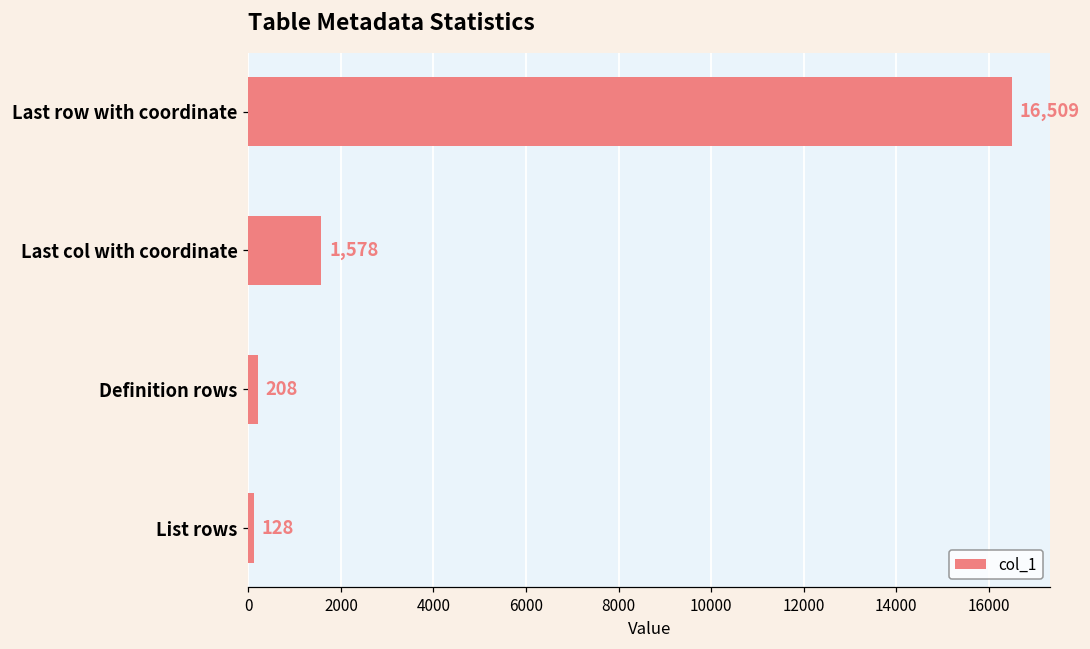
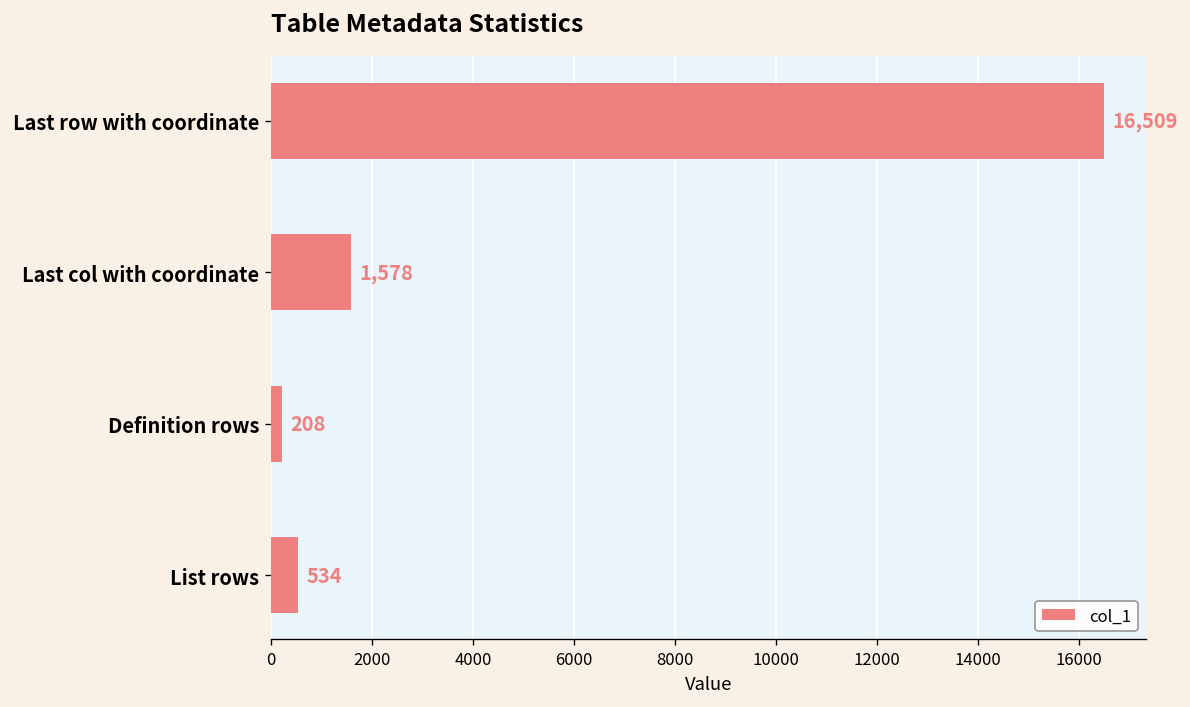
List rows: 128 -> 534
